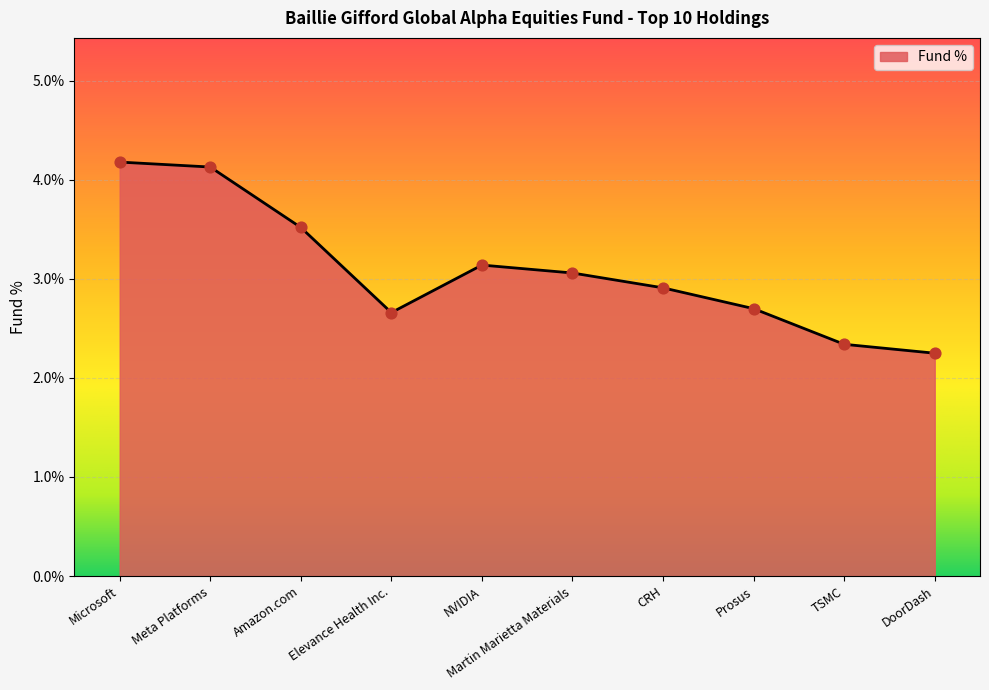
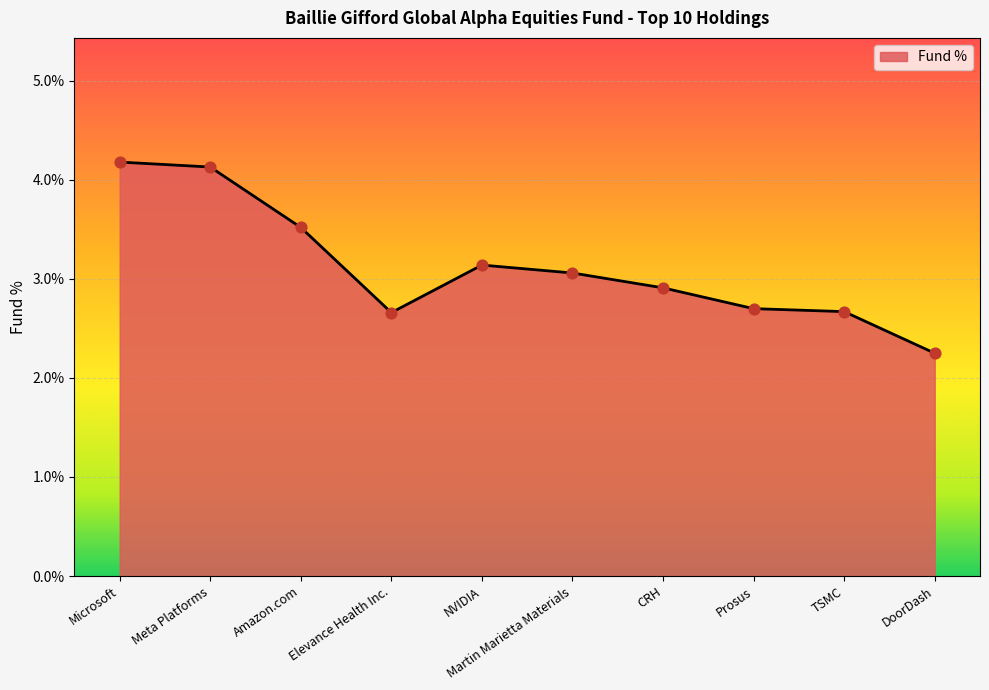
TSMC: 2.3% -> 2.7%
